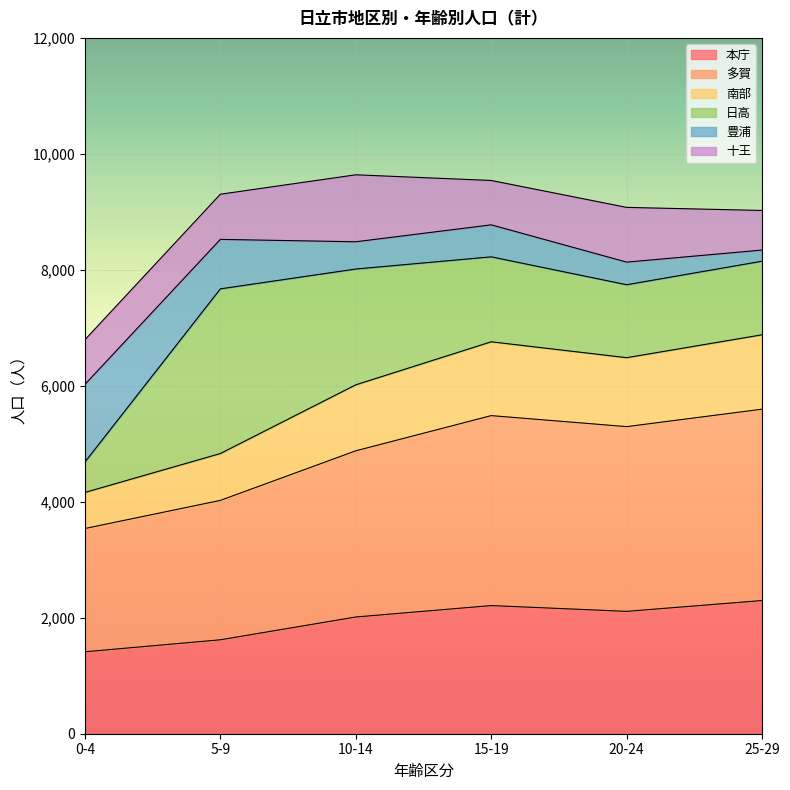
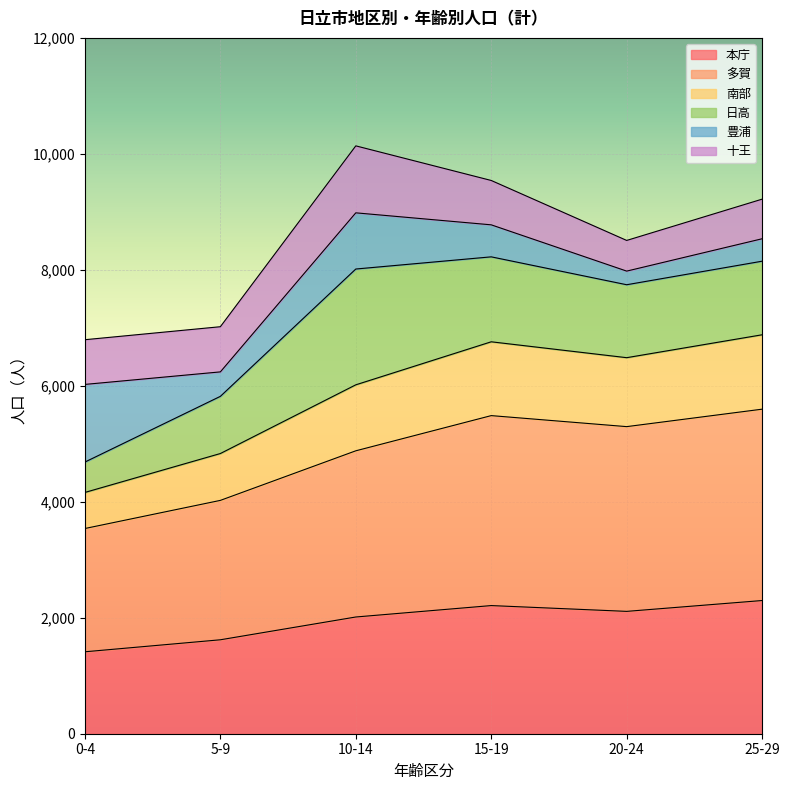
日高, 5-9: 2,800 -> 1,000
豊浦, 5-9: 900 -> 400
豊浦, 10-14: 500 -> 1,000
豊浦, 20-24: 400 -> 200
十王, 20-24: 900 -> 500
豊浦, 25-29: 200 -> 400
